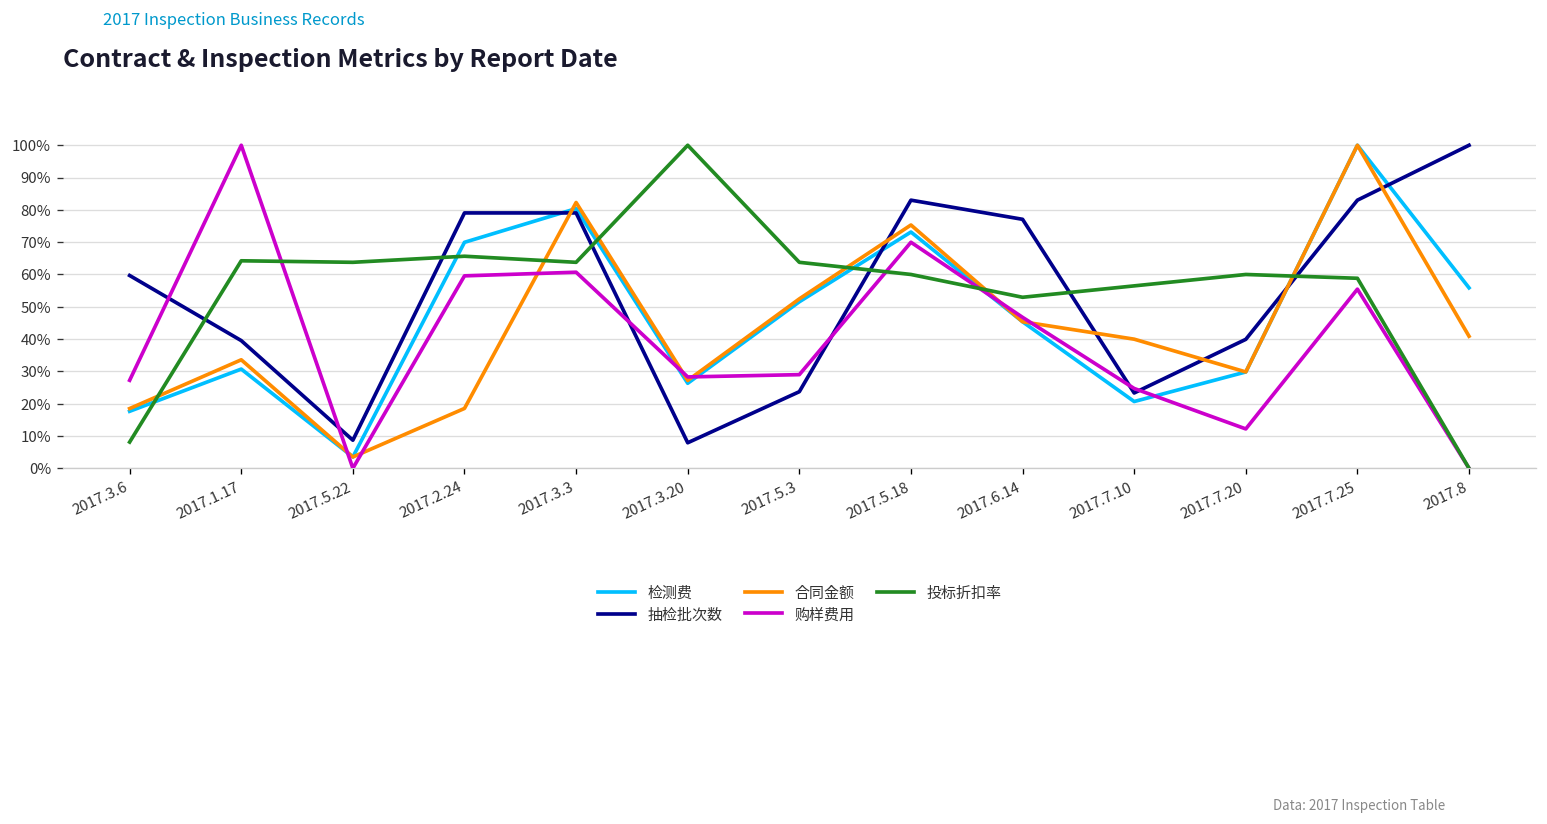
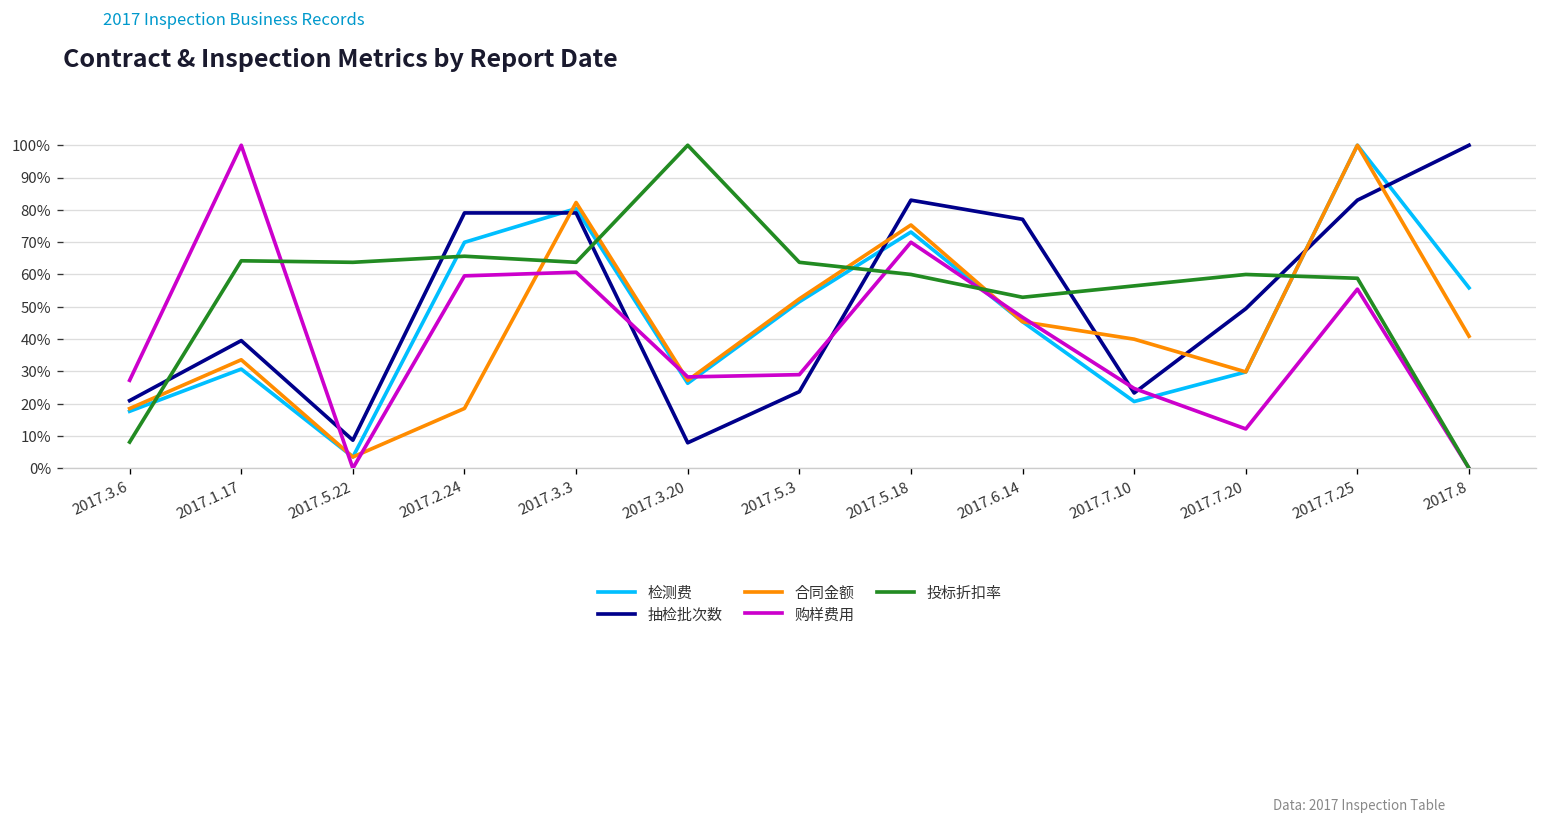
抽检批次数, 2017.3.6: 60% -> 21%
抽检批次数, 2017.7.20: 40% -> 49%
